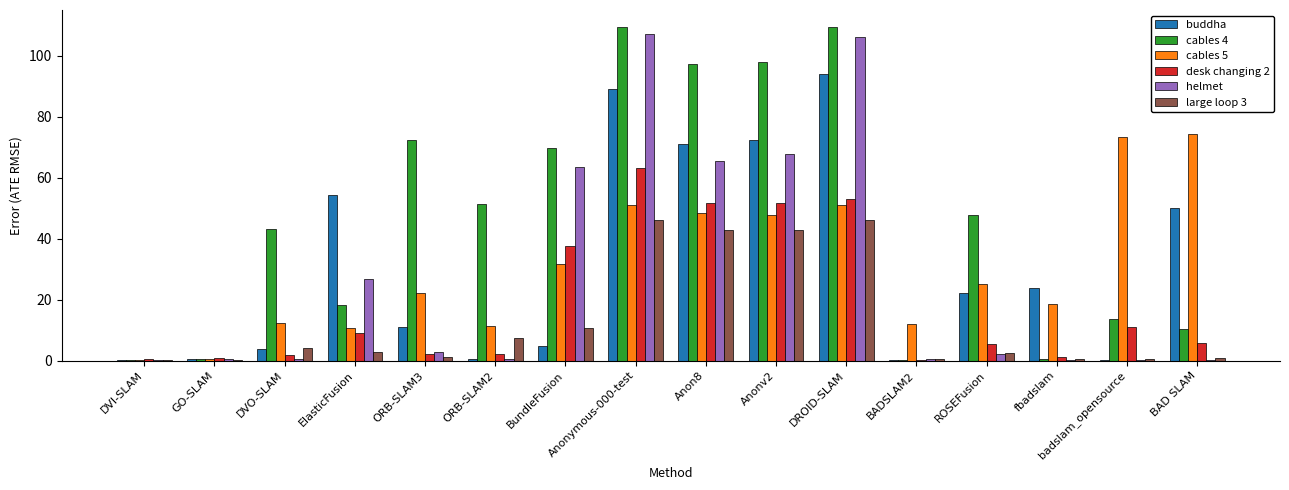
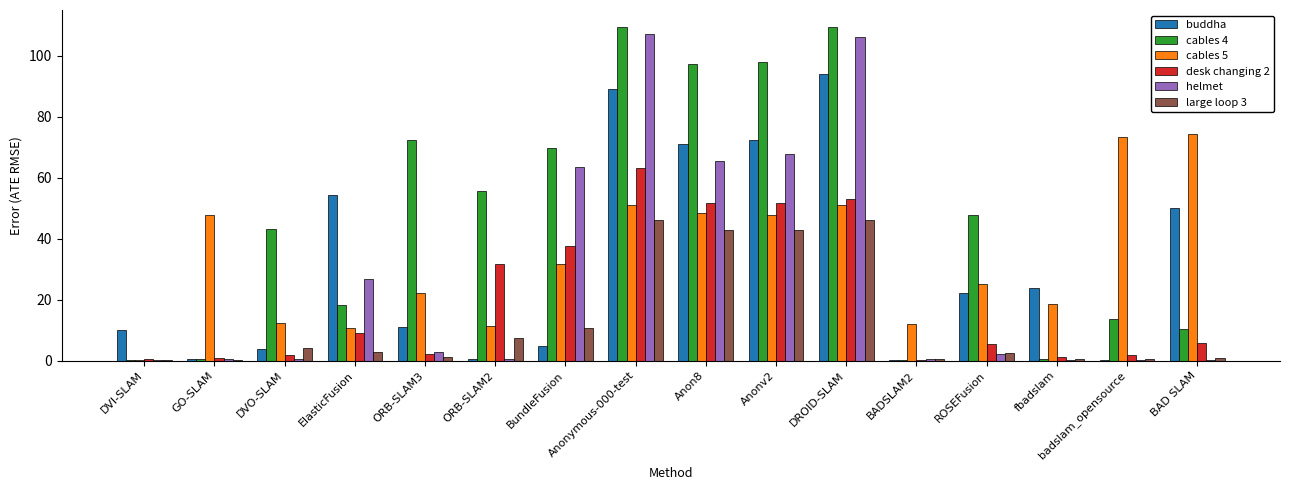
buddha, DVI-SLAM: 0 -> 10
cables 5, GO-SLAM: 0 -> 48
cables 4, ORB-SLAM2: 51 -> 56
desk changing 2, ORB-SLAM2: 2 -> 32
desk changing 2, badslam_opensource: 11 -> 2
